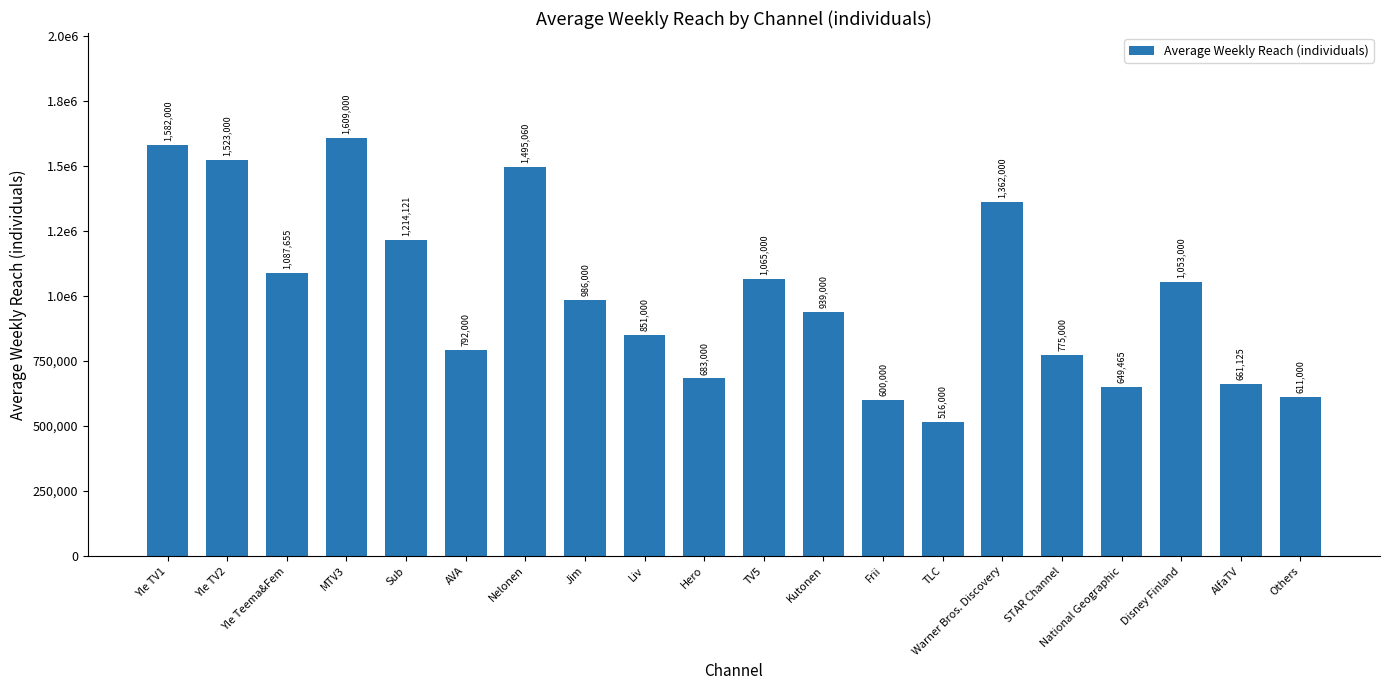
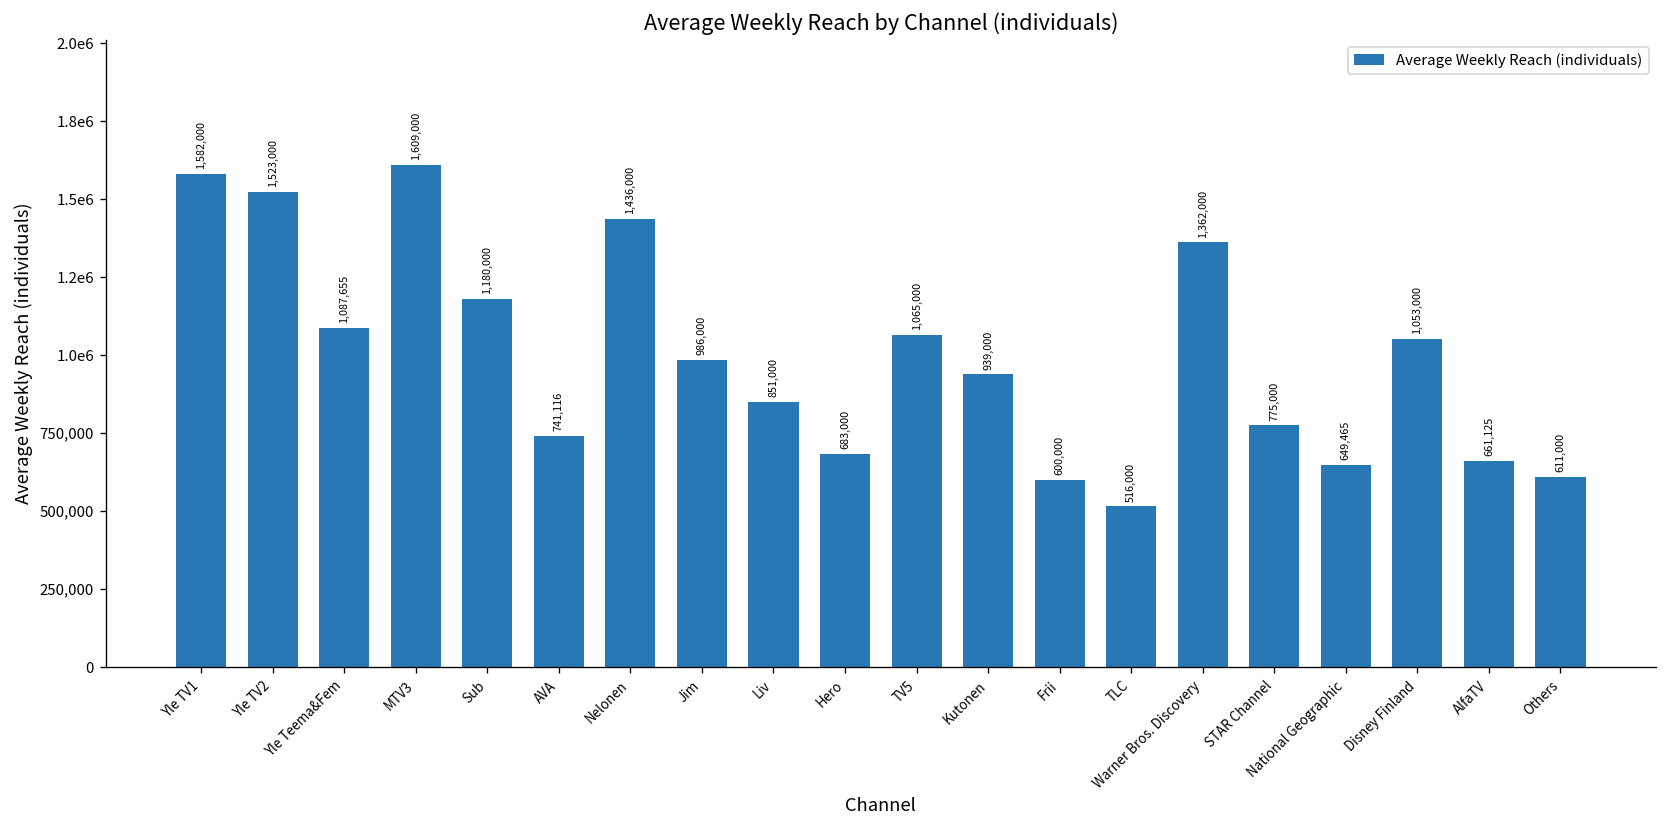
Sub: 1,214,121 -> 1,180,000
AVA: 792,000 -> 741,116
Nelonen: 1,495,060 -> 1,436,000
